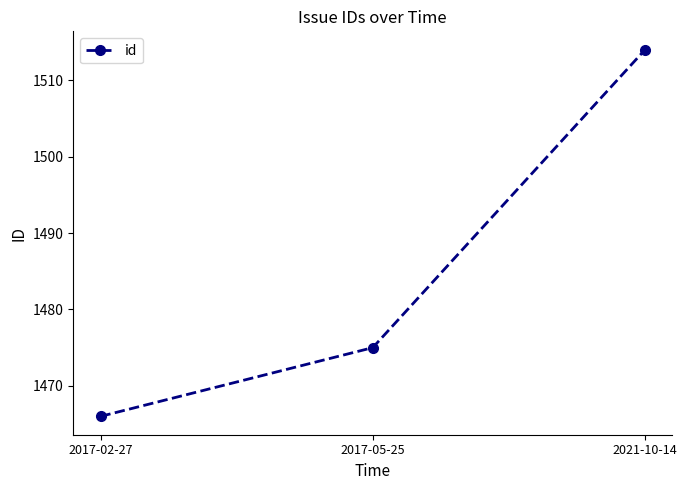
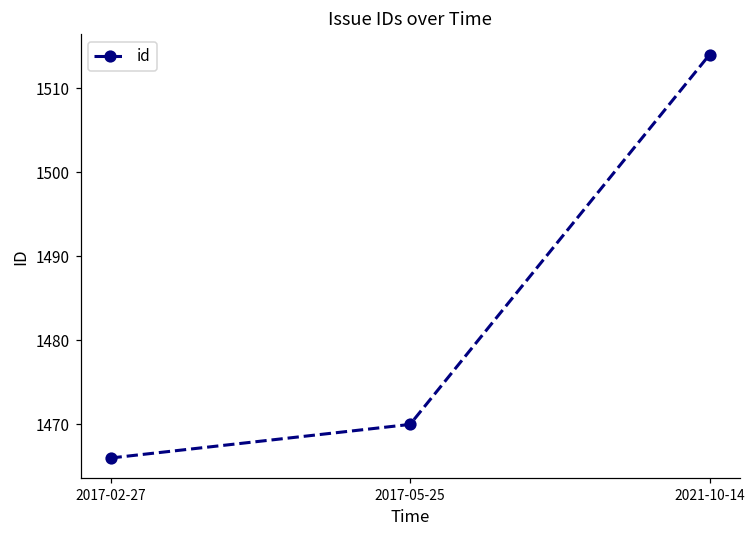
2017-05-25: 1475 -> 1470
